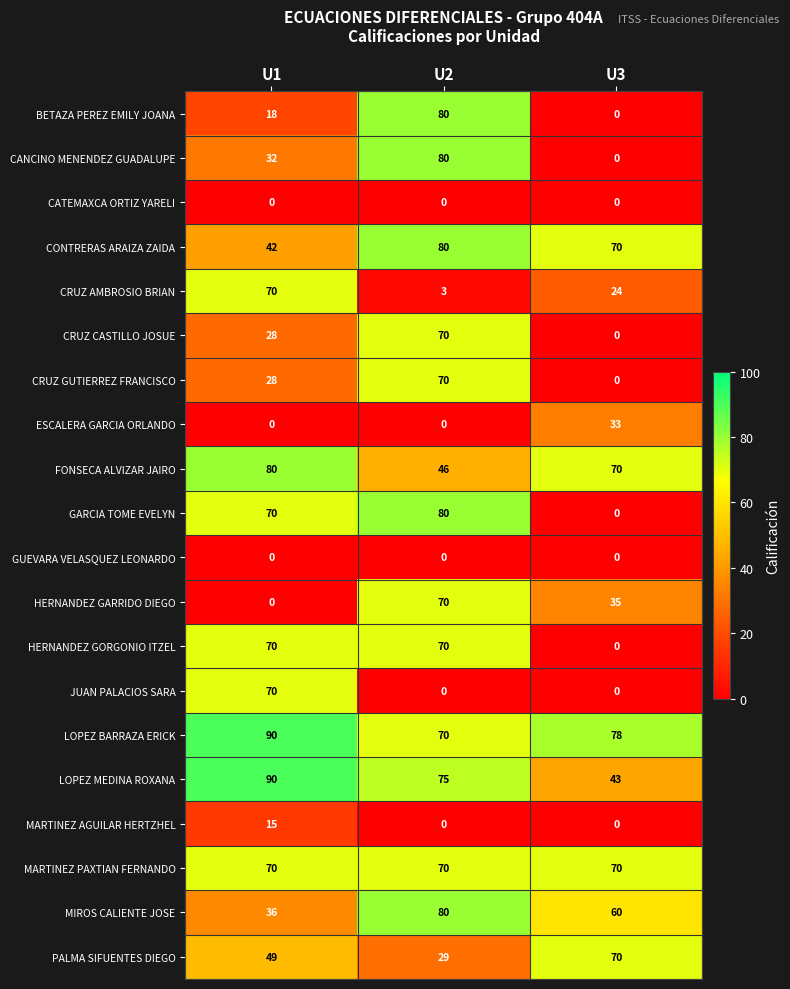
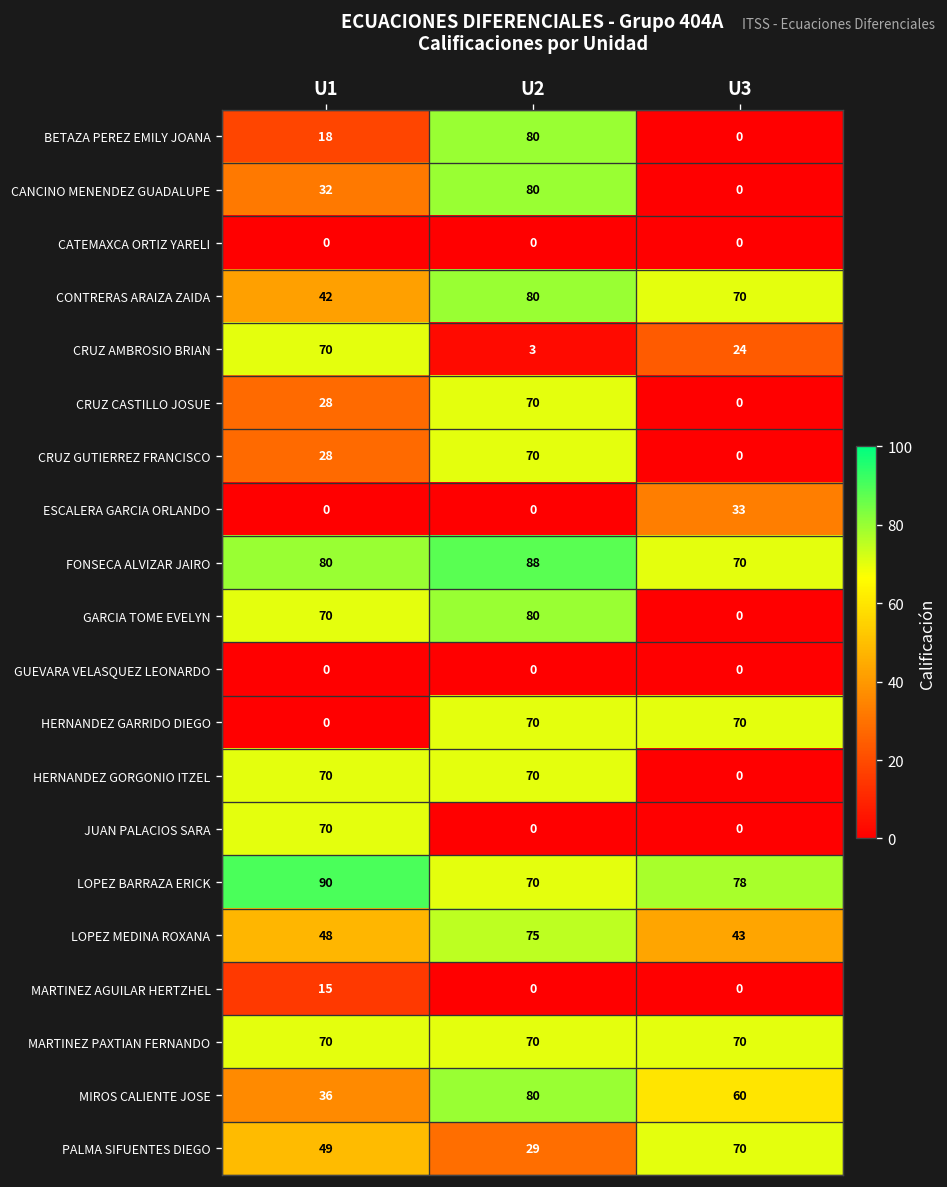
FONSECA ALVIZAR JAIRO, U2: 46 -> 88
HERNANDEZ GARRIDO DIEGO, U3: 35 -> 70
LOPEZ MEDINA ROXANA, U1: 90 -> 48
